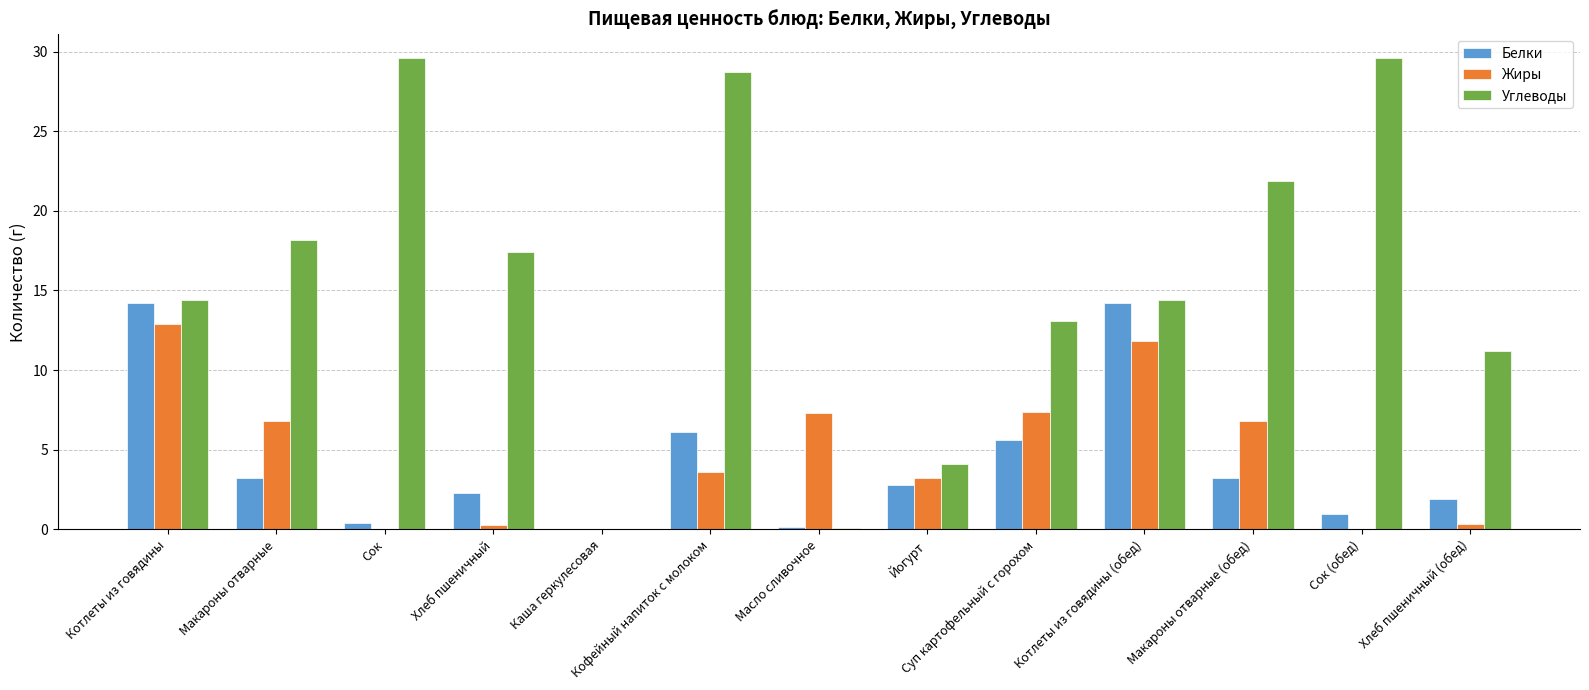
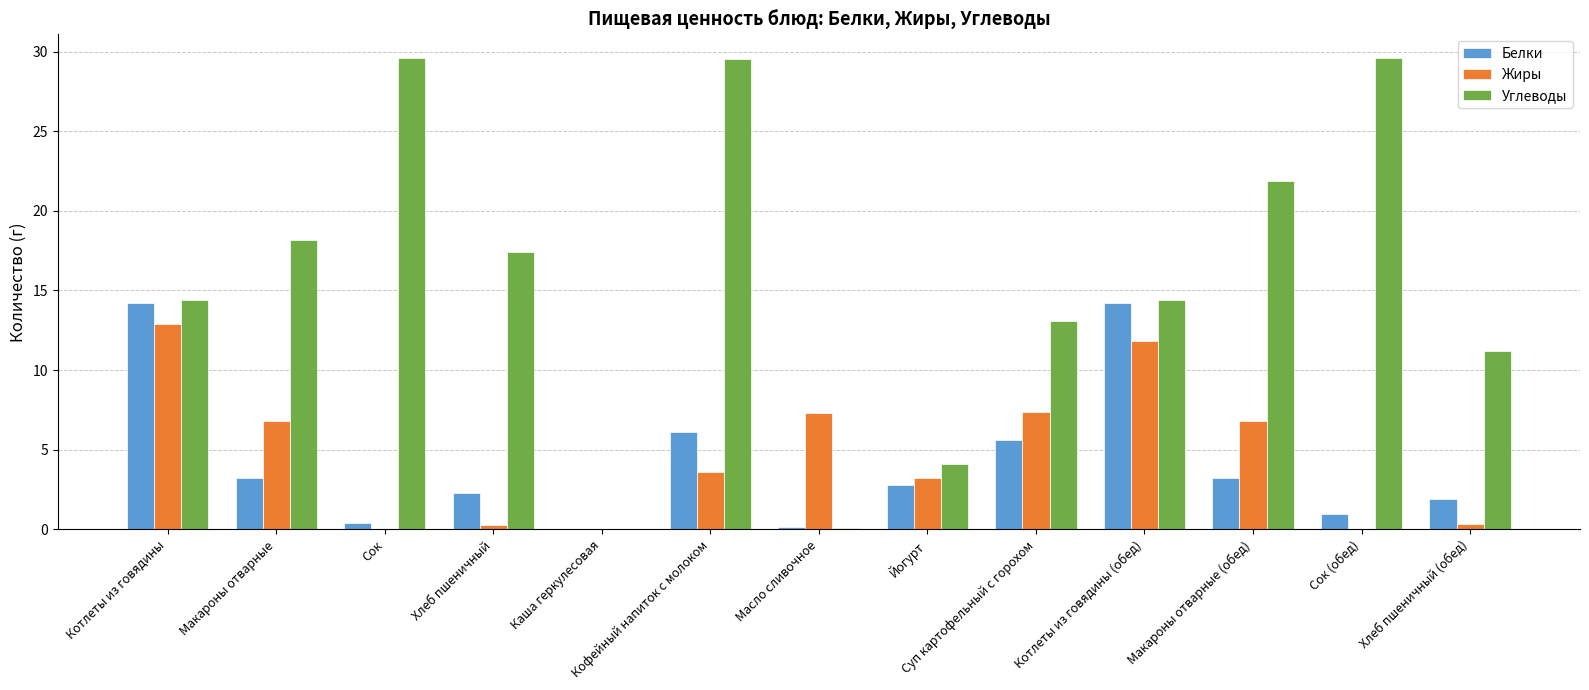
Углеводы, Кофейный напиток с молоком: 28.7 -> 29.5
